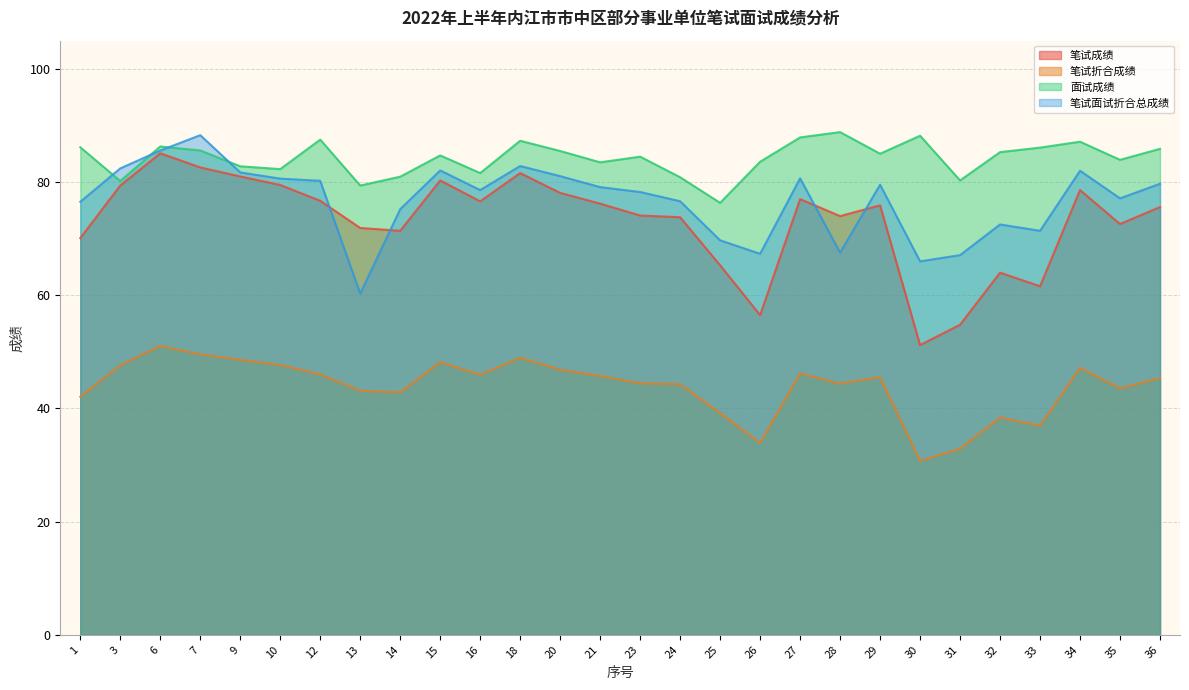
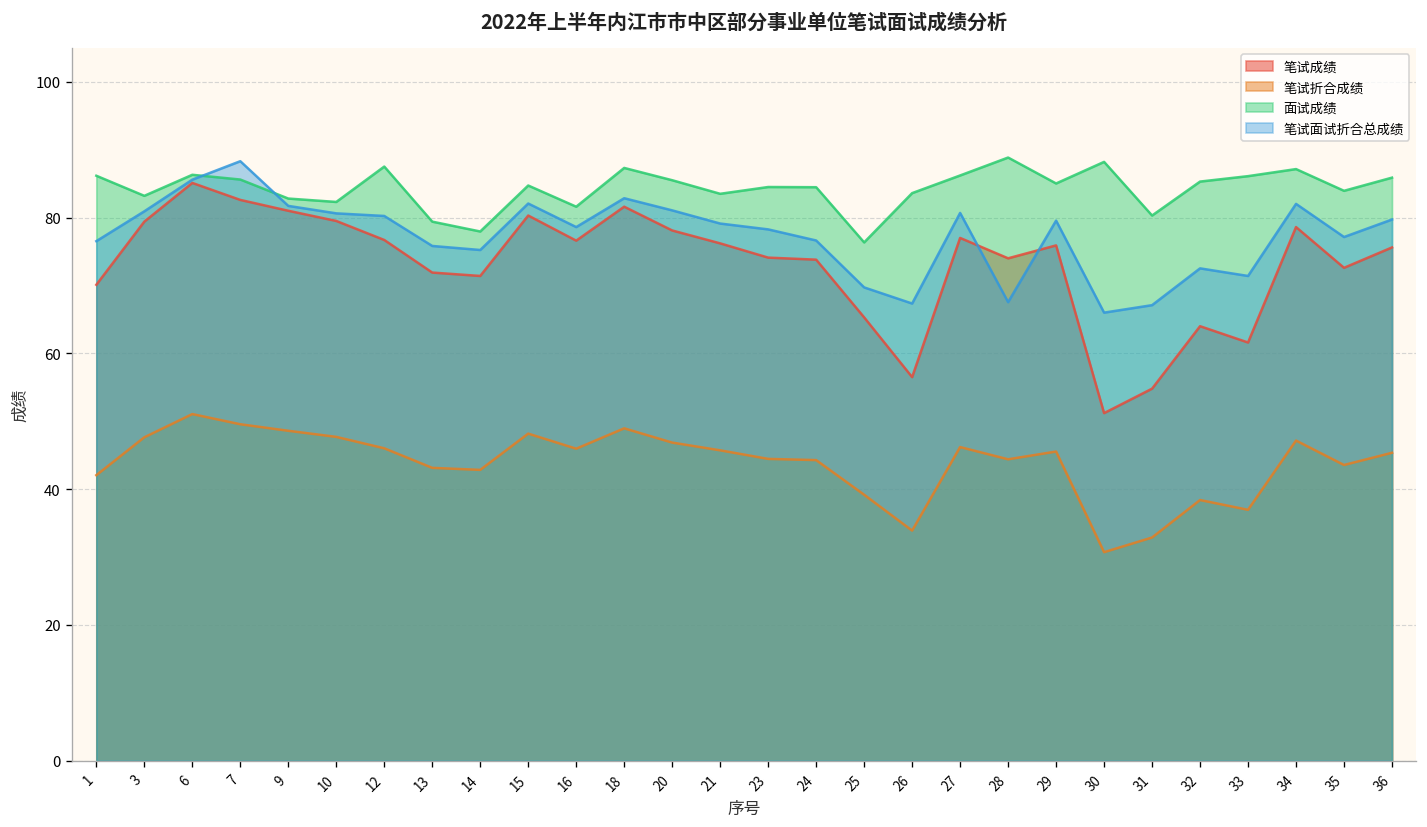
面试成绩, 3: 80 -> 83
笔试面试折合总成绩, 3: 82 -> 81
笔试面试折合总成绩, 13: 60 -> 76
面试成绩, 14: 81 -> 78
面试成绩, 24: 81 -> 84
面试成绩, 27: 88 -> 86
